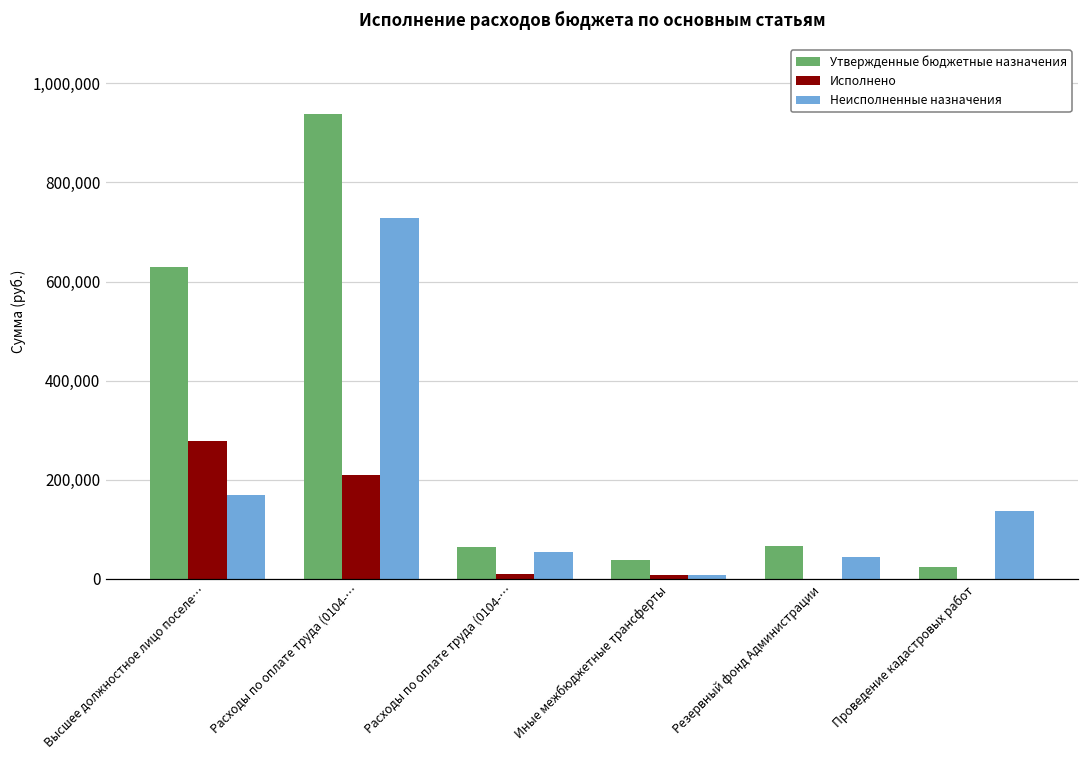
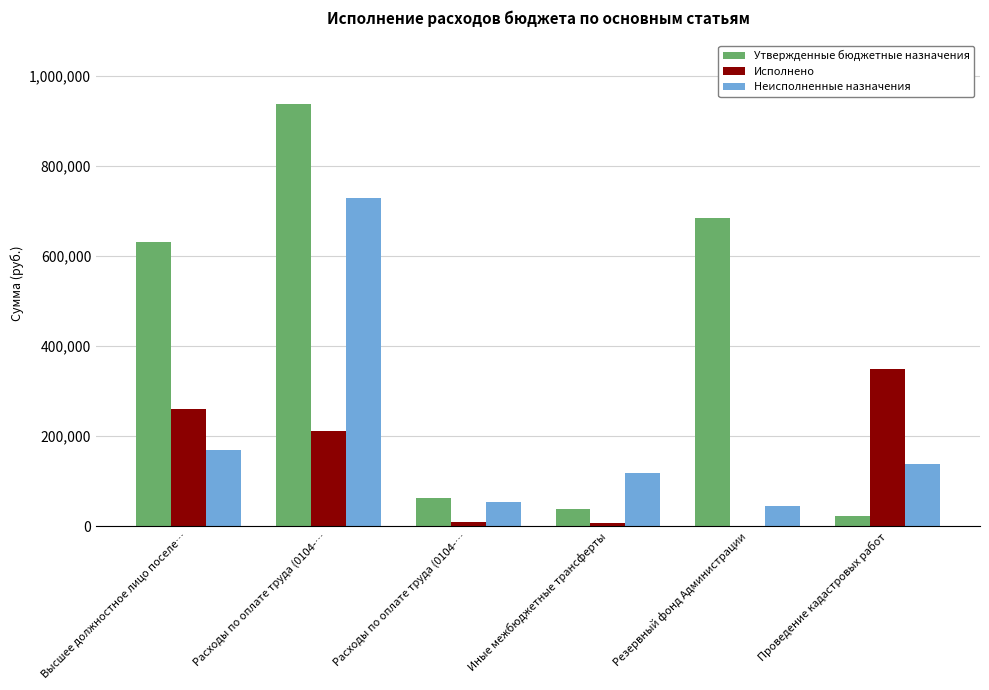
Исполнено, Высшее должностное лицо поселе…: 280,000 -> 260,000
Неисполненные назначения, Иные межбюджетные трансферты: 10,000 -> 120,000
Утвержденные бюджетные назначения, Резервный фонд Администрации: 70,000 -> 680,000
Исполнено, Проведение кадастровых работ: 0 -> 350,000
